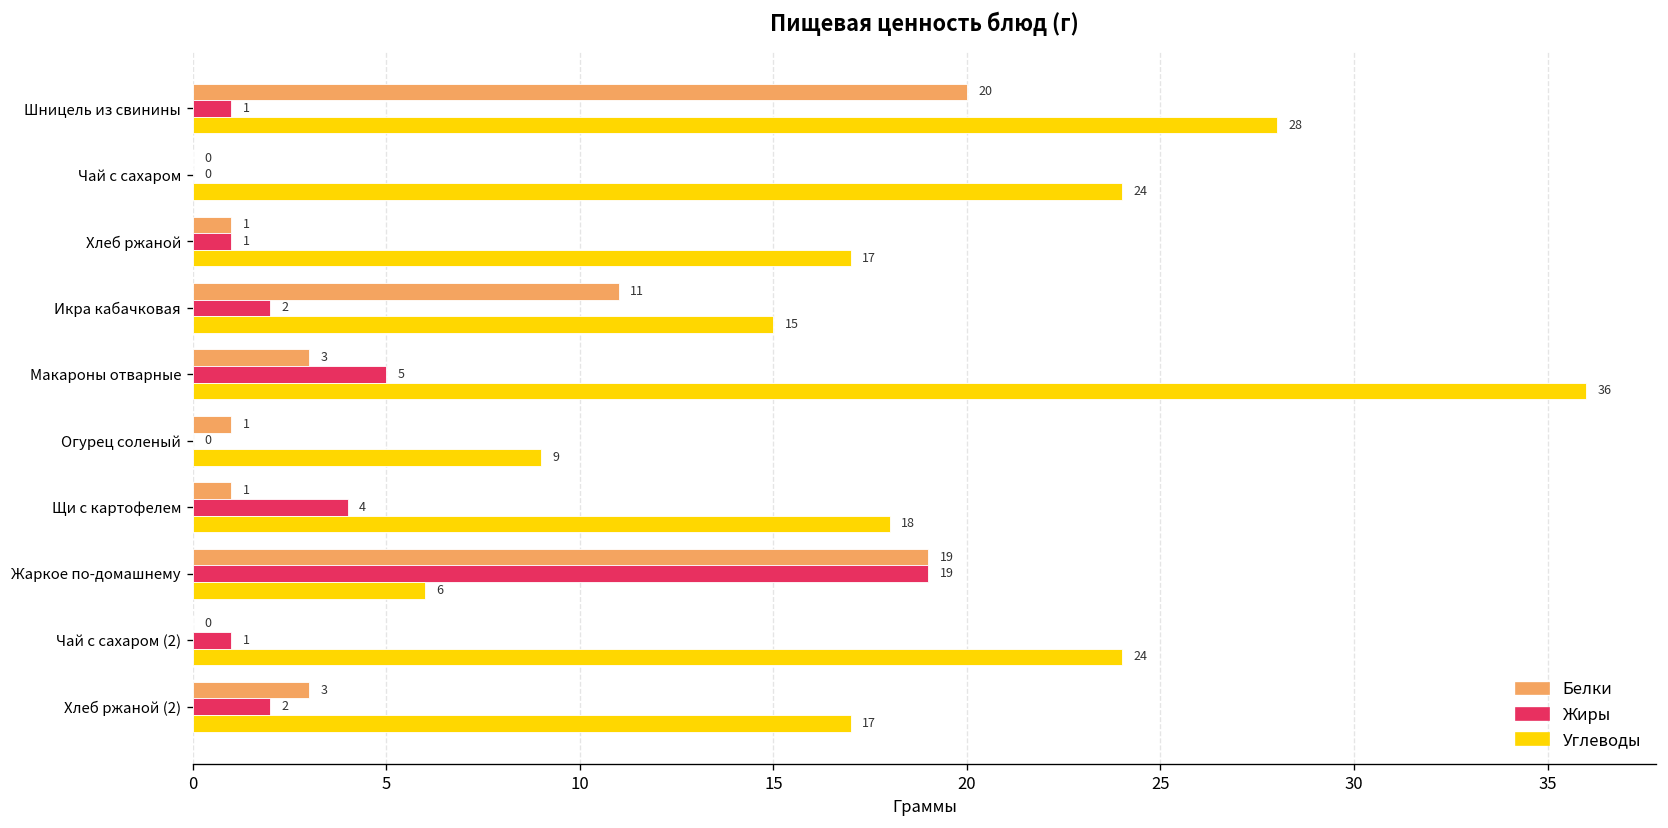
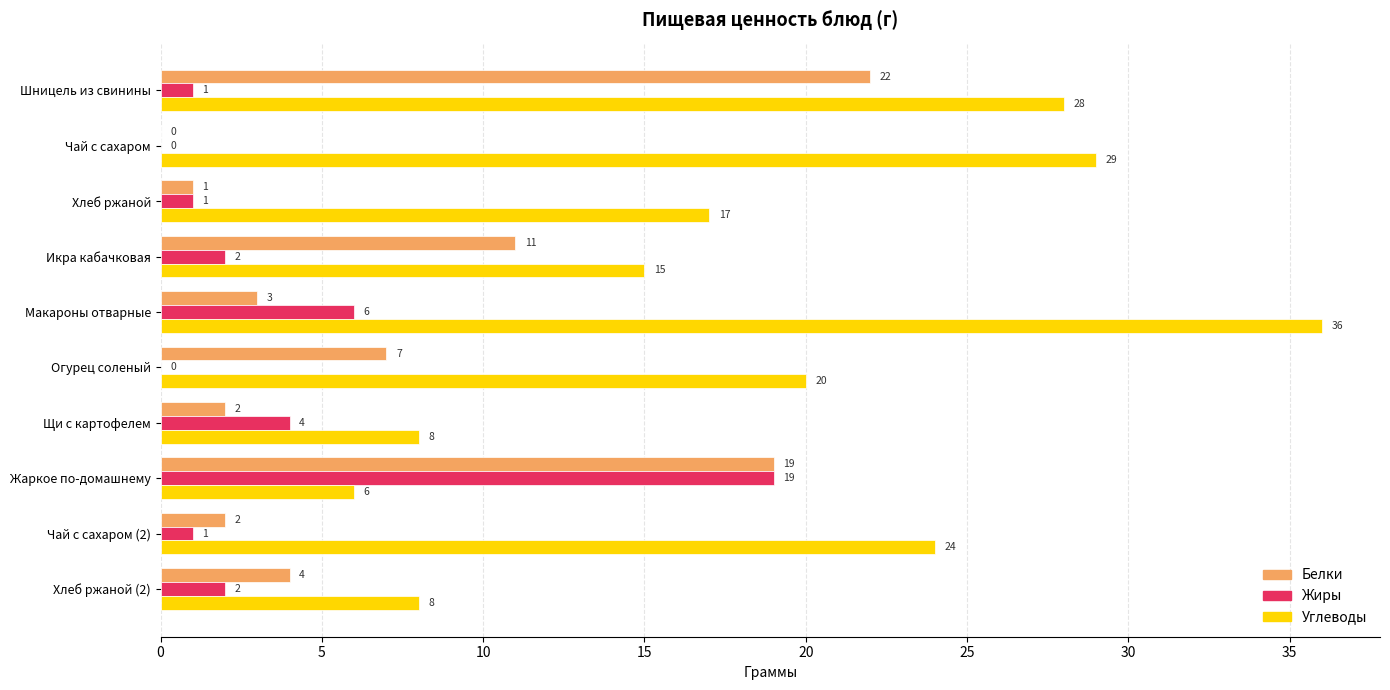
Белки, Шницель из свинины: 20 -> 22
Углеводы, Чай с сахаром: 24 -> 29
Жиры, Макароны отварные: 5 -> 6
Белки, Огурец соленый: 1 -> 7
Углеводы, Огурец соленый: 9 -> 20
Белки, Щи с картофелем: 1 -> 2
Углеводы, Щи с картофелем: 18 -> 8
Белки, Чай с сахаром (2): 0 -> 2
Белки, Хлеб ржаной (2): 3 -> 4
Углеводы, Хлеб ржаной (2): 17 -> 8
